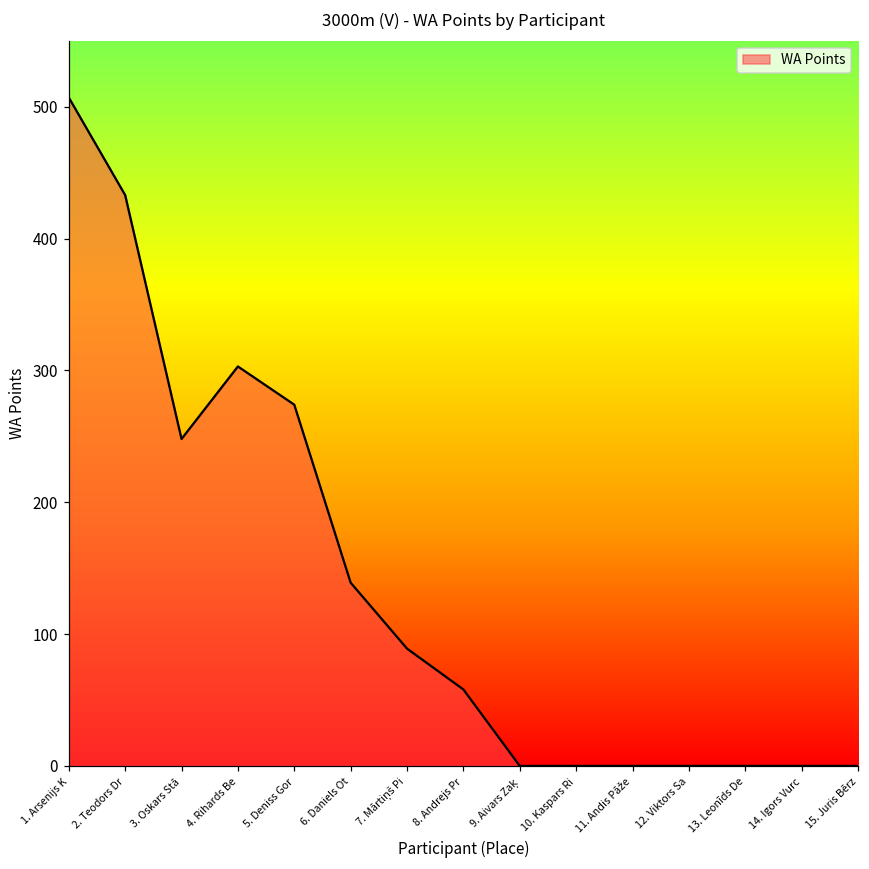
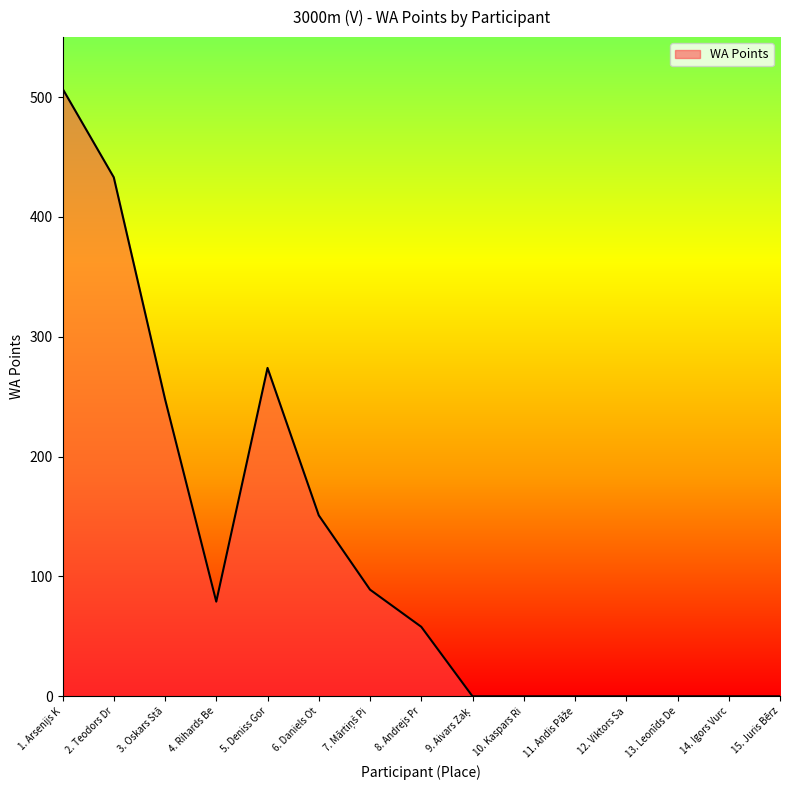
4. Rihards Be: 303 -> 79
6. Daniels Ot: 139 -> 151
